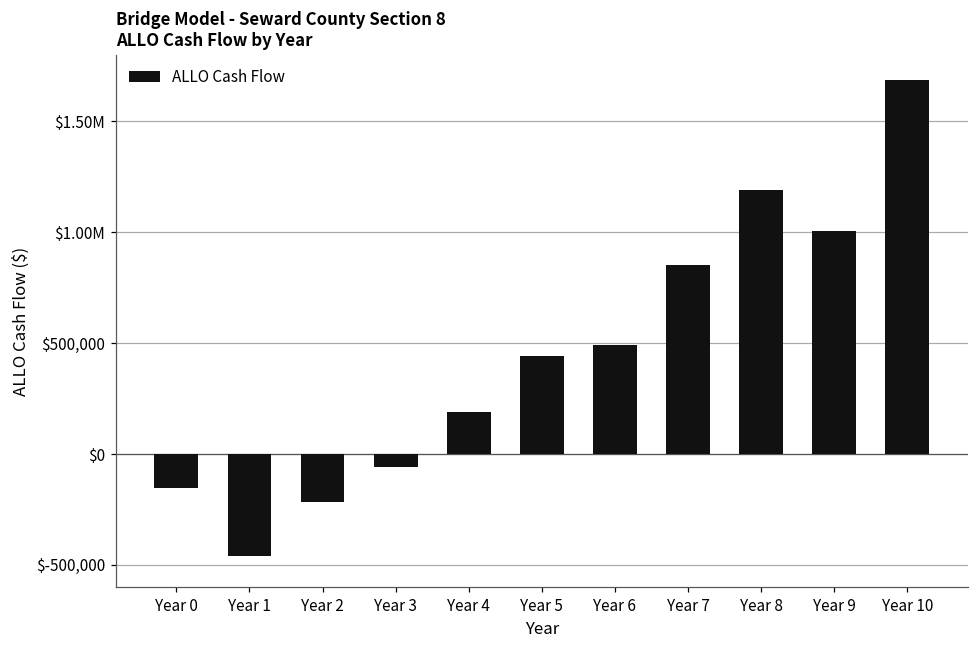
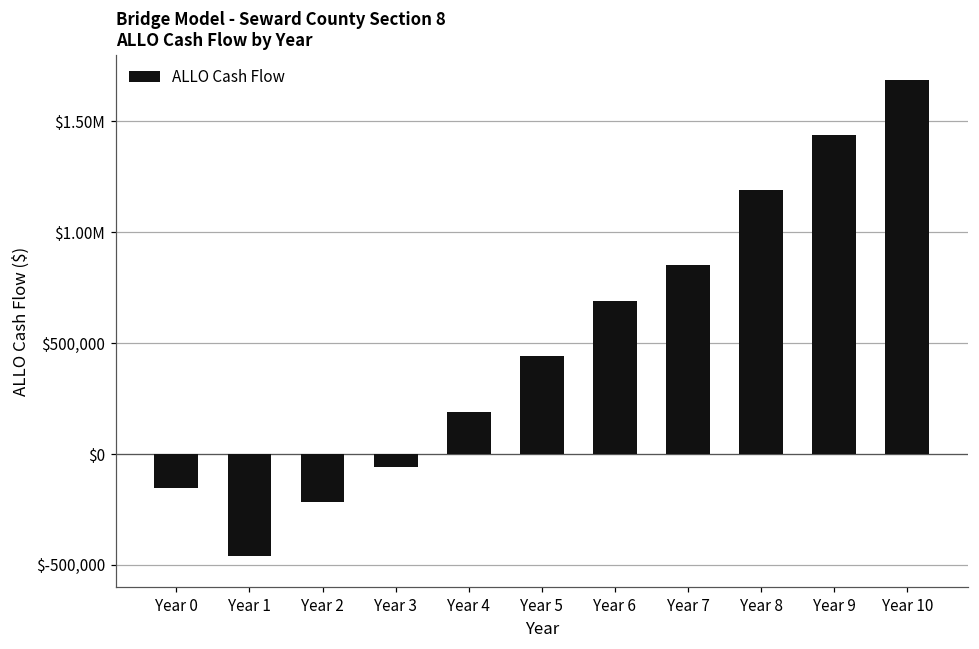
Year 6: $490,000 -> $690,000
Year 9: $1,010,000 -> $1,440,000
